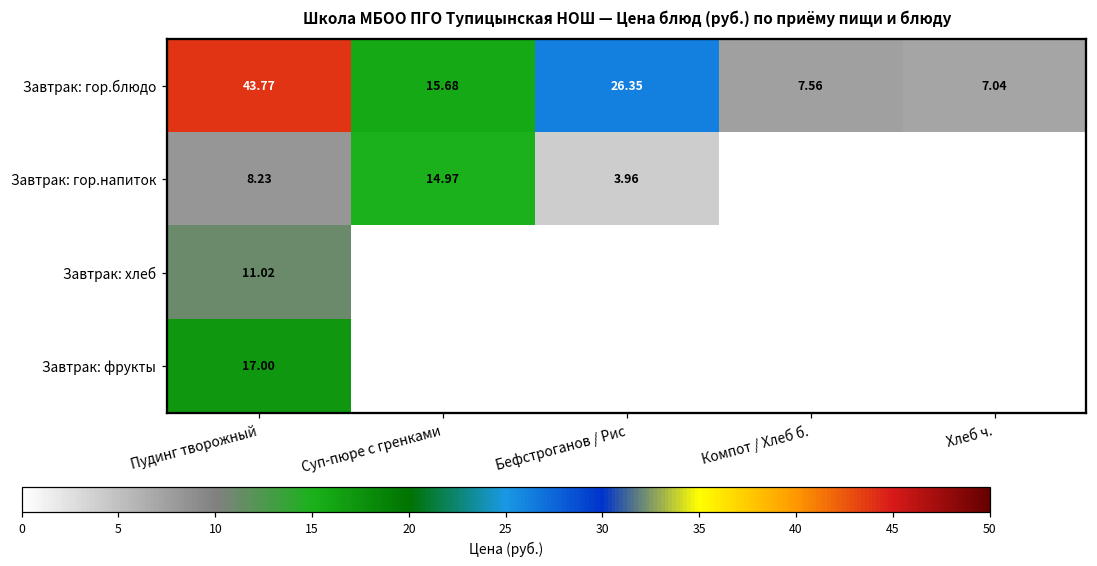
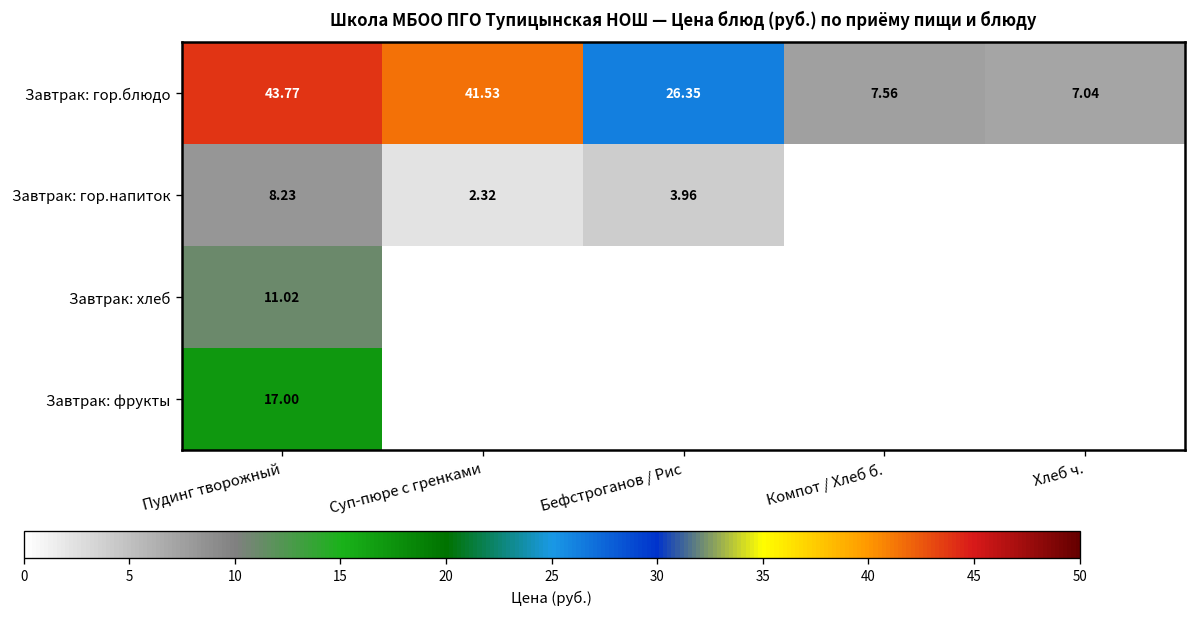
Завтрак: гор.блюдо, Суп-пюре с гренками: 15.68 -> 41.53
Завтрак: гор.напиток, Суп-пюре с гренками: 14.97 -> 2.32
